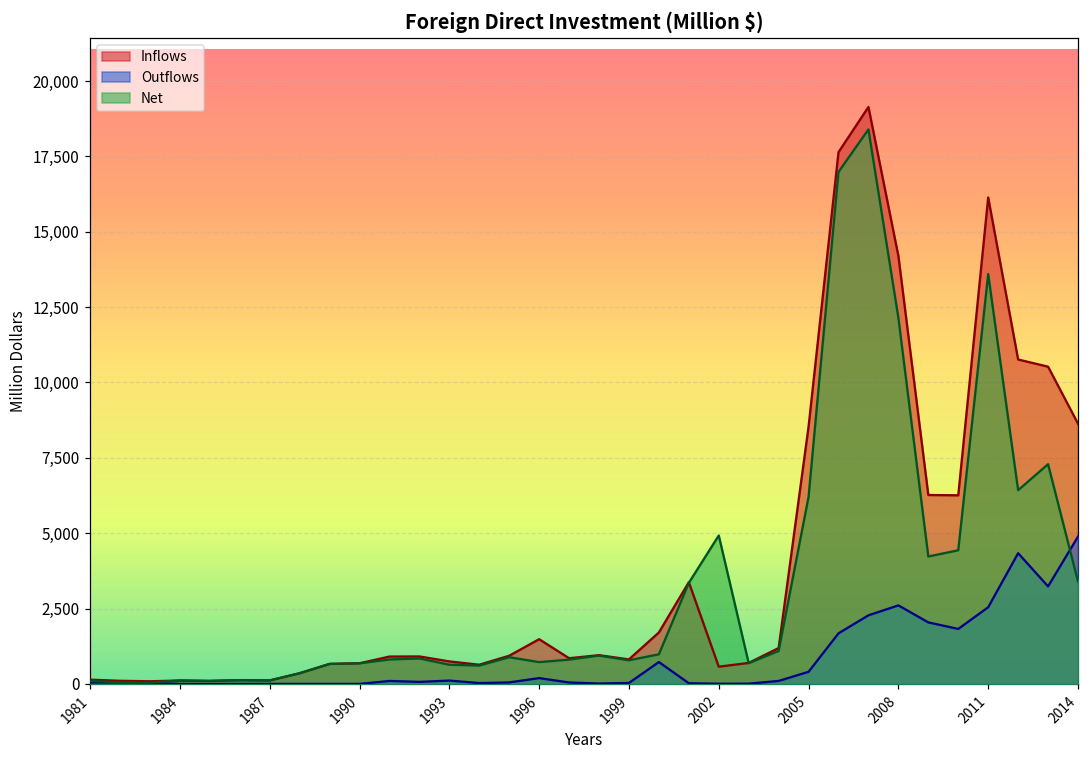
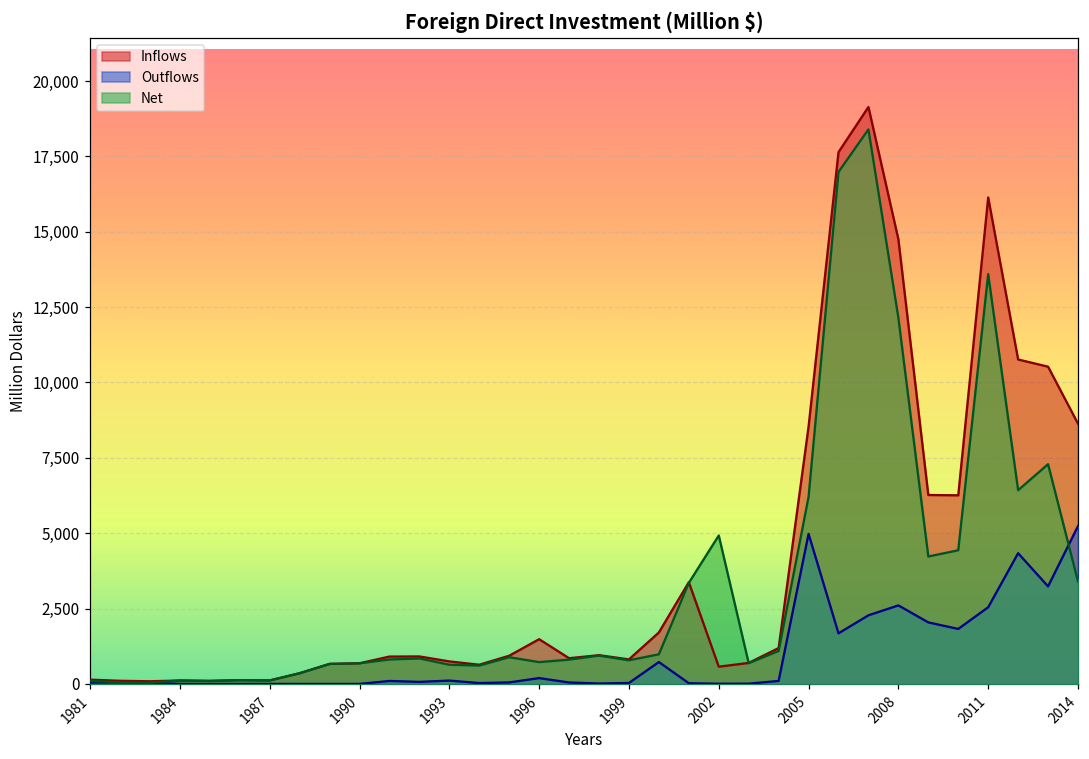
Outflows, 2005: 400 -> 5,000
Inflows, 2008: 14,200 -> 14,700
Outflows, 2014: 4,900 -> 5,200
